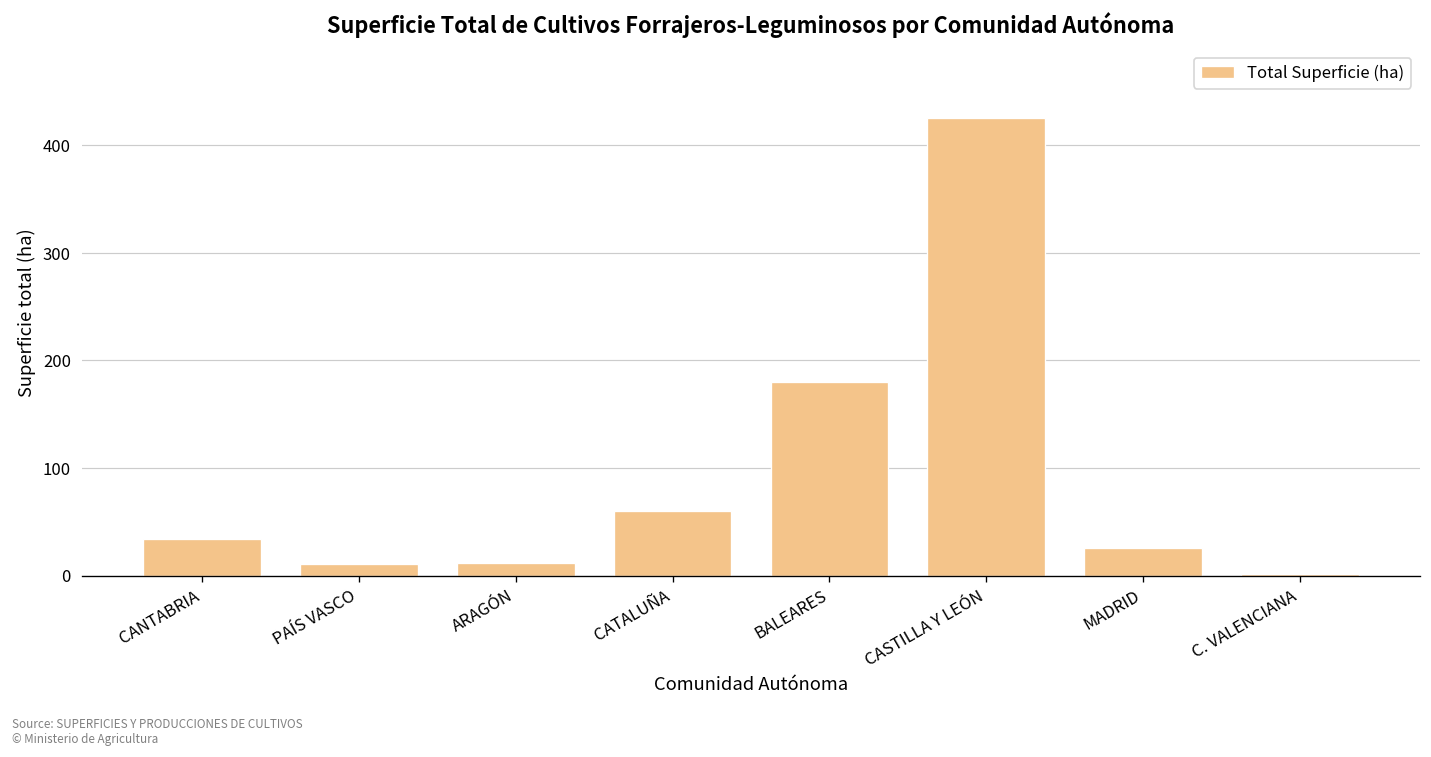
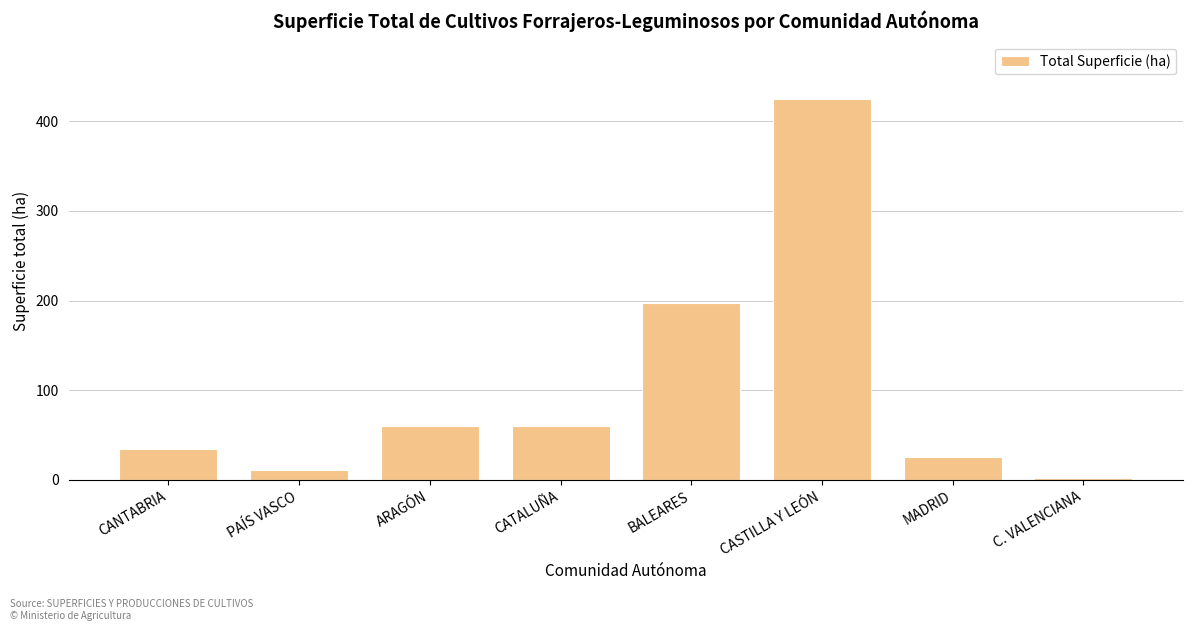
ARAGÓN: 10 -> 60
BALEARES: 180 -> 200
